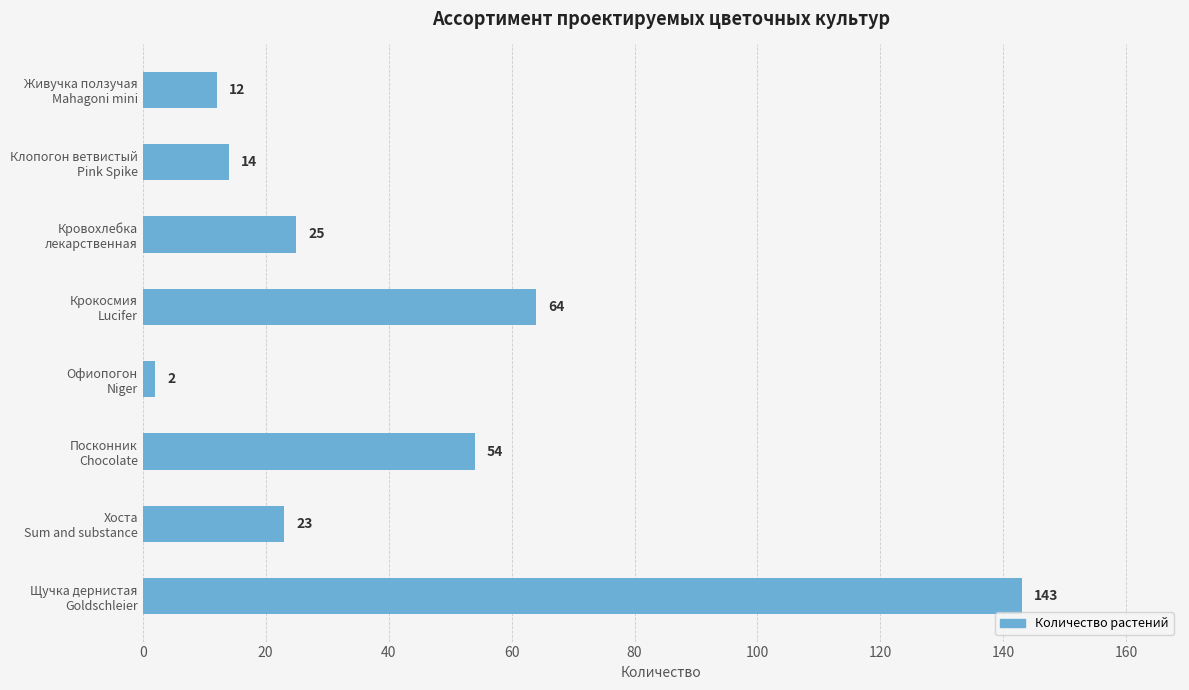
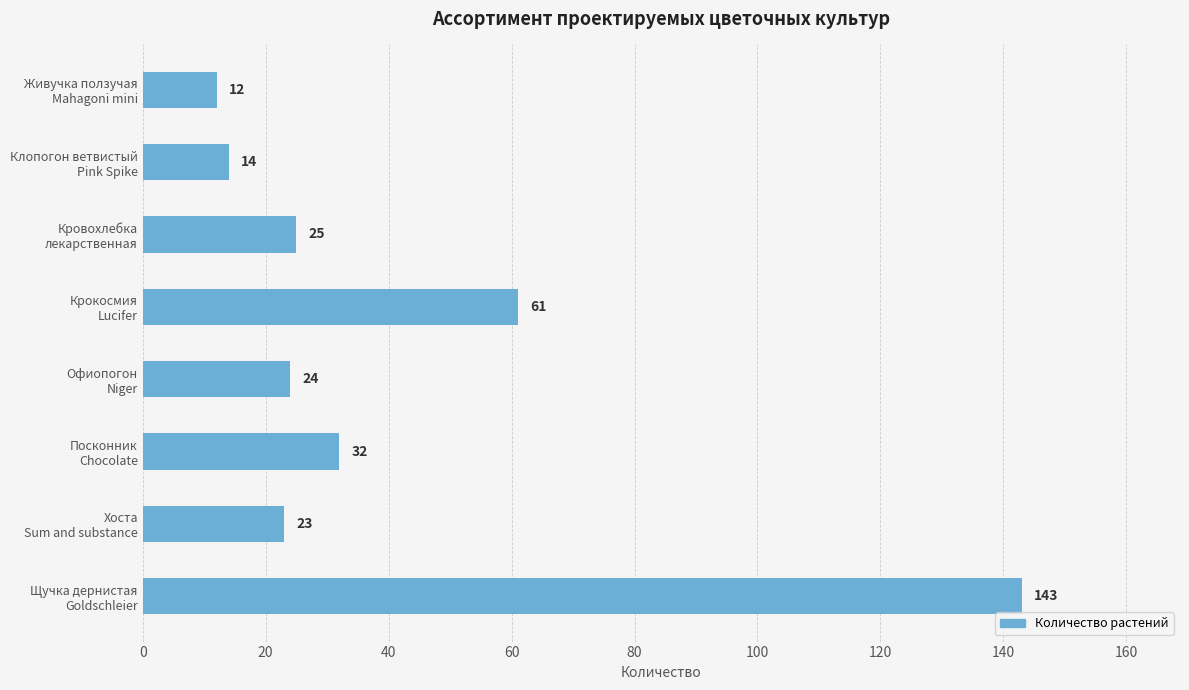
Крокосмия Lucifer: 64 -> 61
Офиопогон Niger: 2 -> 24
Посконник Chocolate: 54 -> 32
